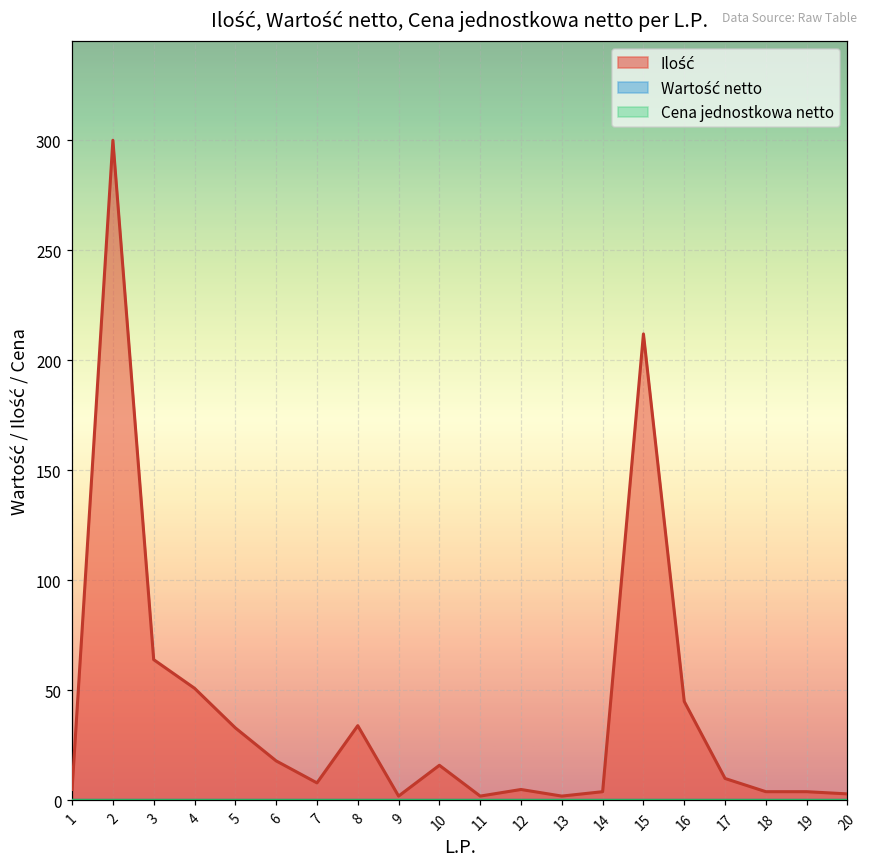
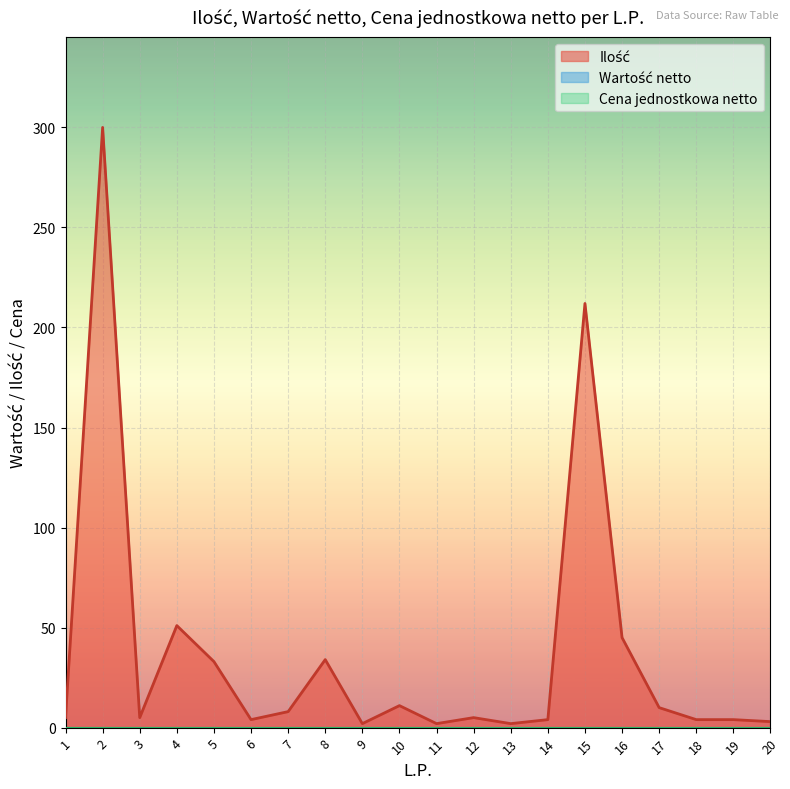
Ilość, 3: 64 -> 5
Ilość, 6: 18 -> 4
Ilość, 10: 16 -> 11
